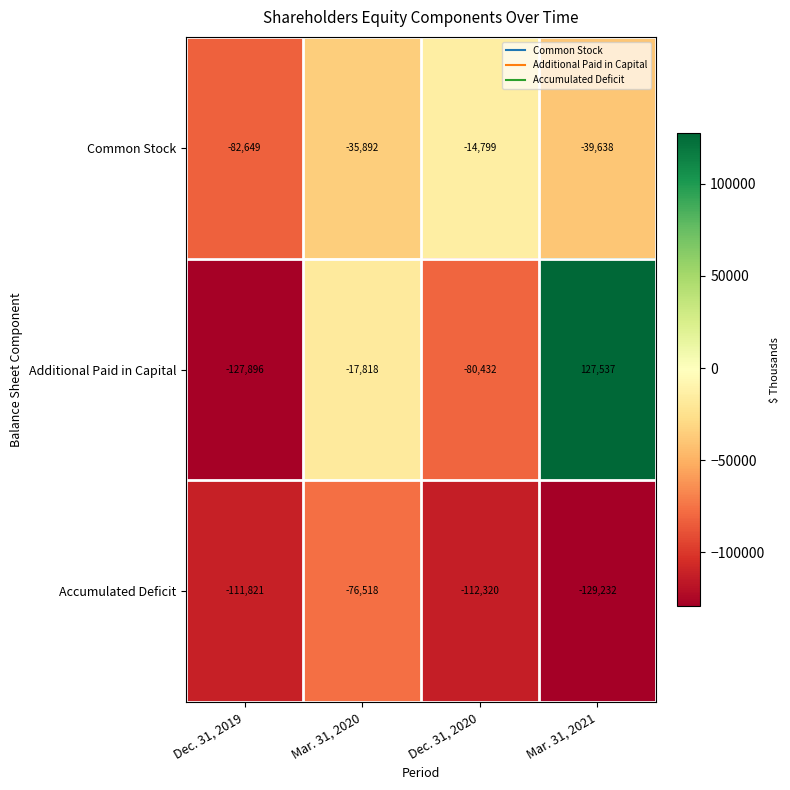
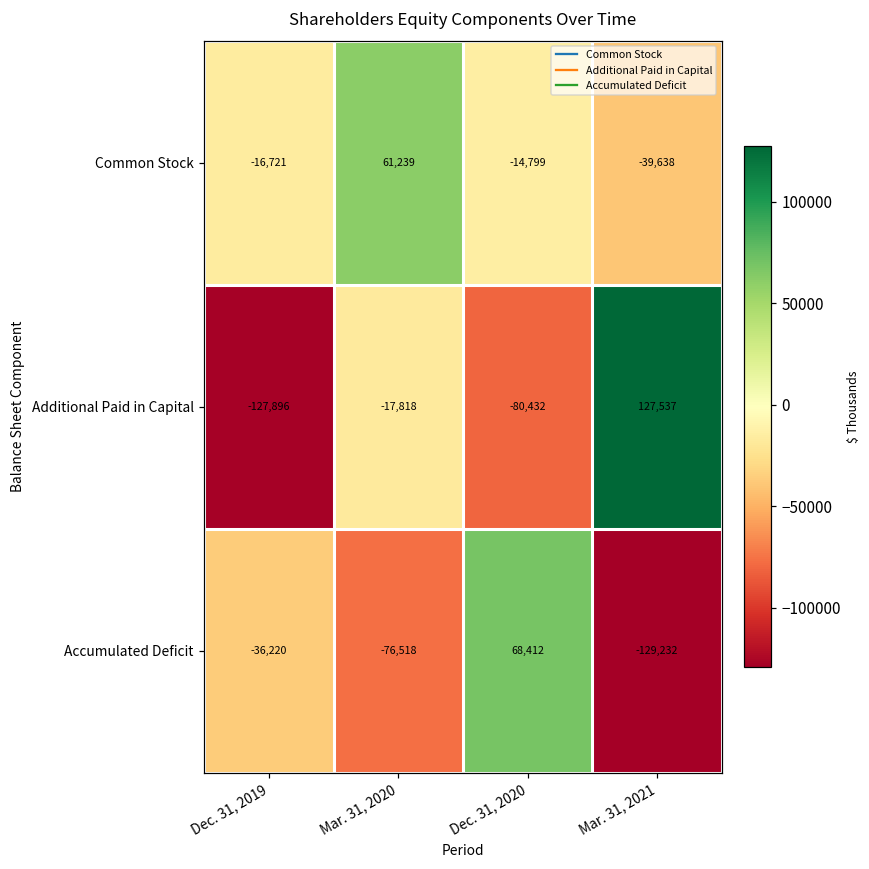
Common Stock, Dec. 31, 2019: -82,649 -> -16,721
Common Stock, Mar. 31, 2020: -35,892 -> 61,239
Accumulated Deficit, Dec. 31, 2019: -111,821 -> -36,220
Accumulated Deficit, Dec. 31, 2020: -112,320 -> 68,412
